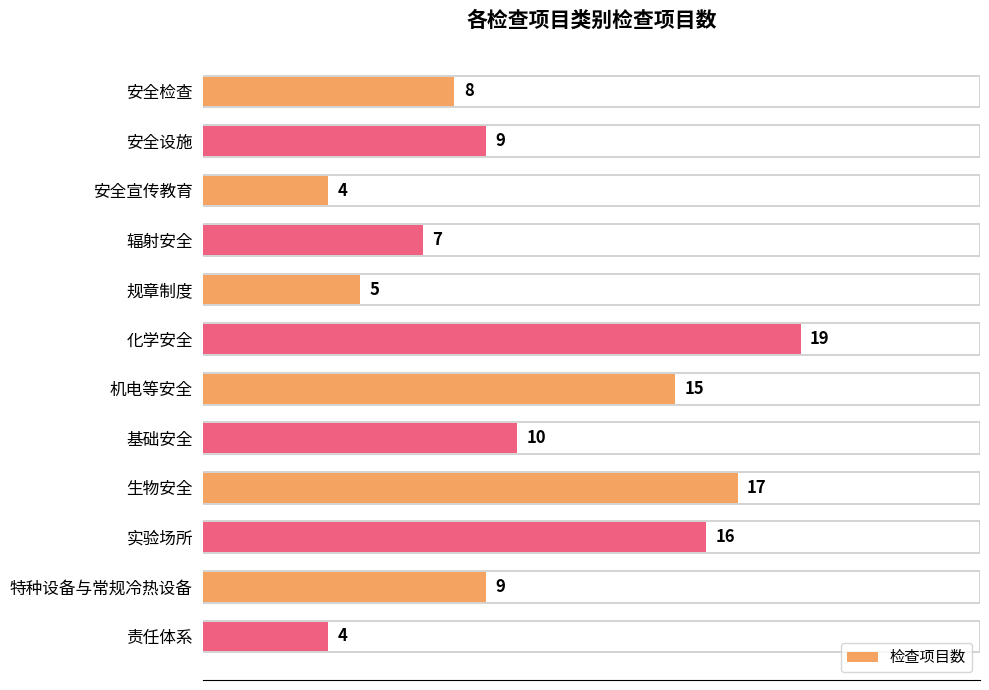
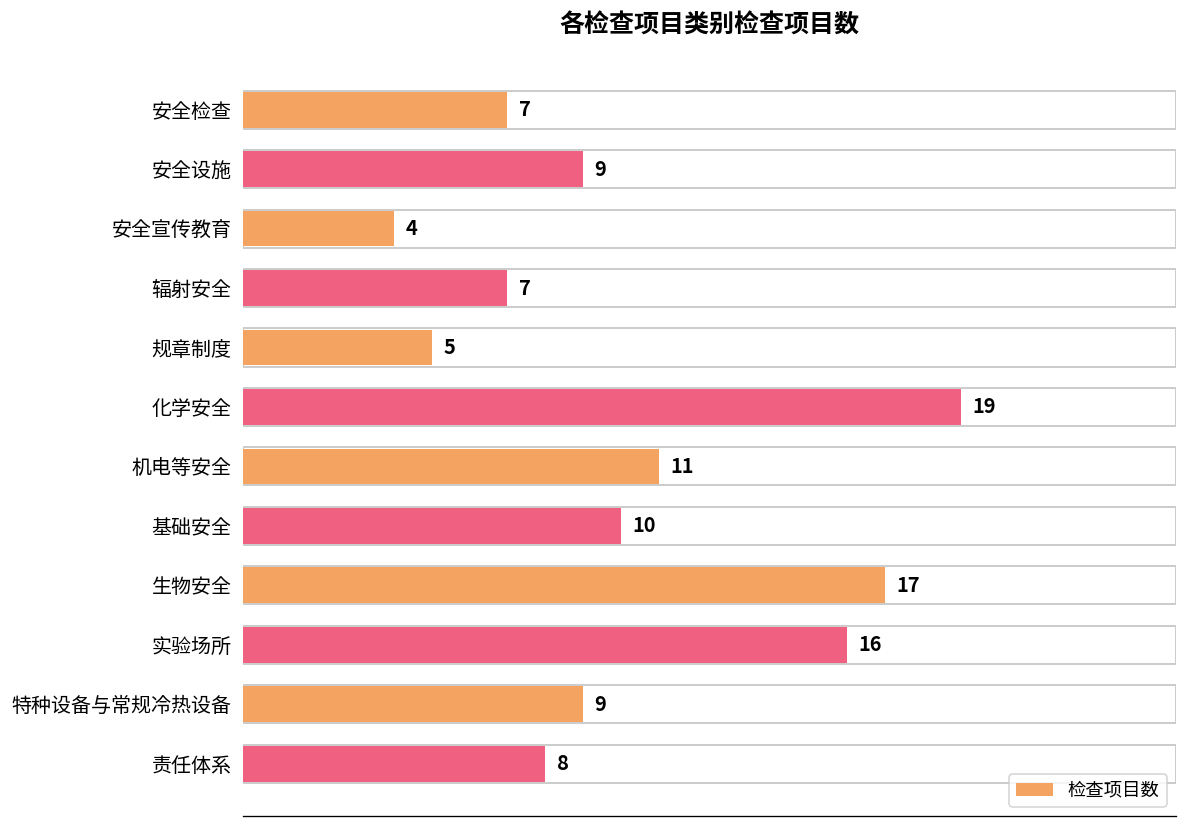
安全检查: 8 -> 7
机电等安全: 15 -> 11
责任体系: 4 -> 8
